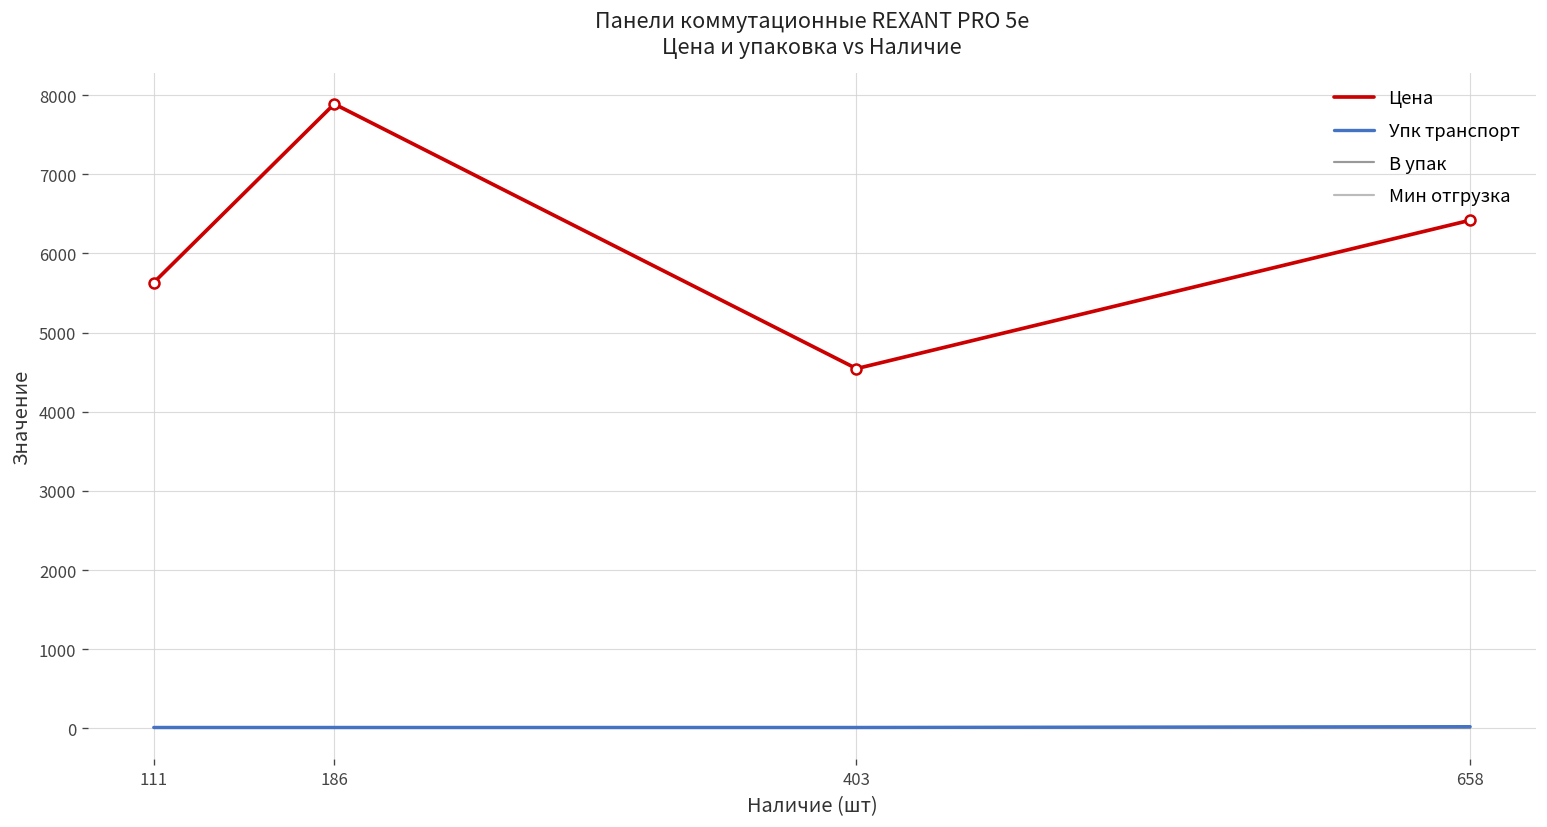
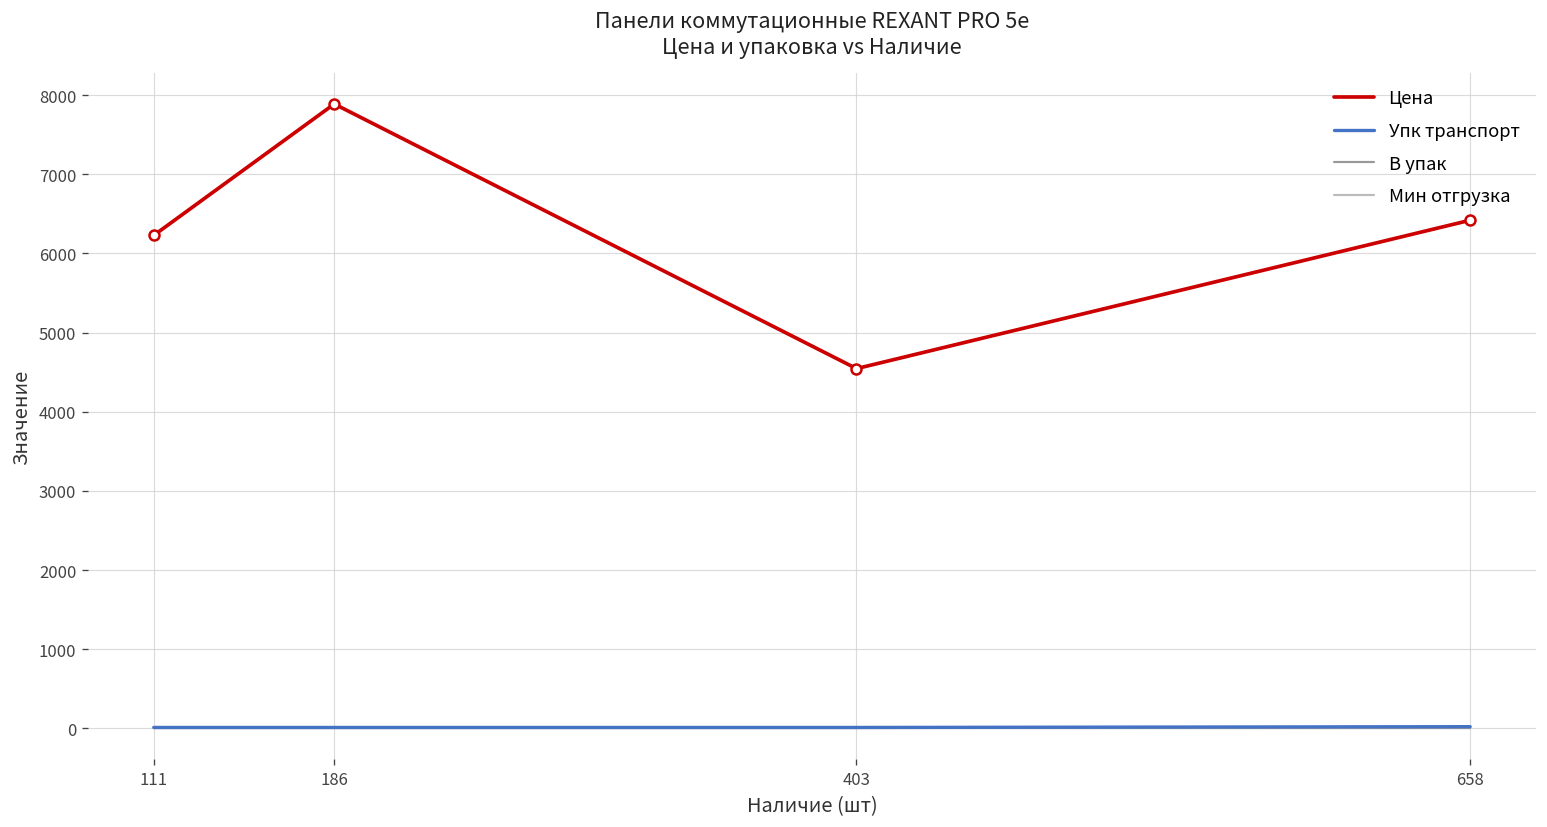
Цена, 111: 5600 -> 6200
